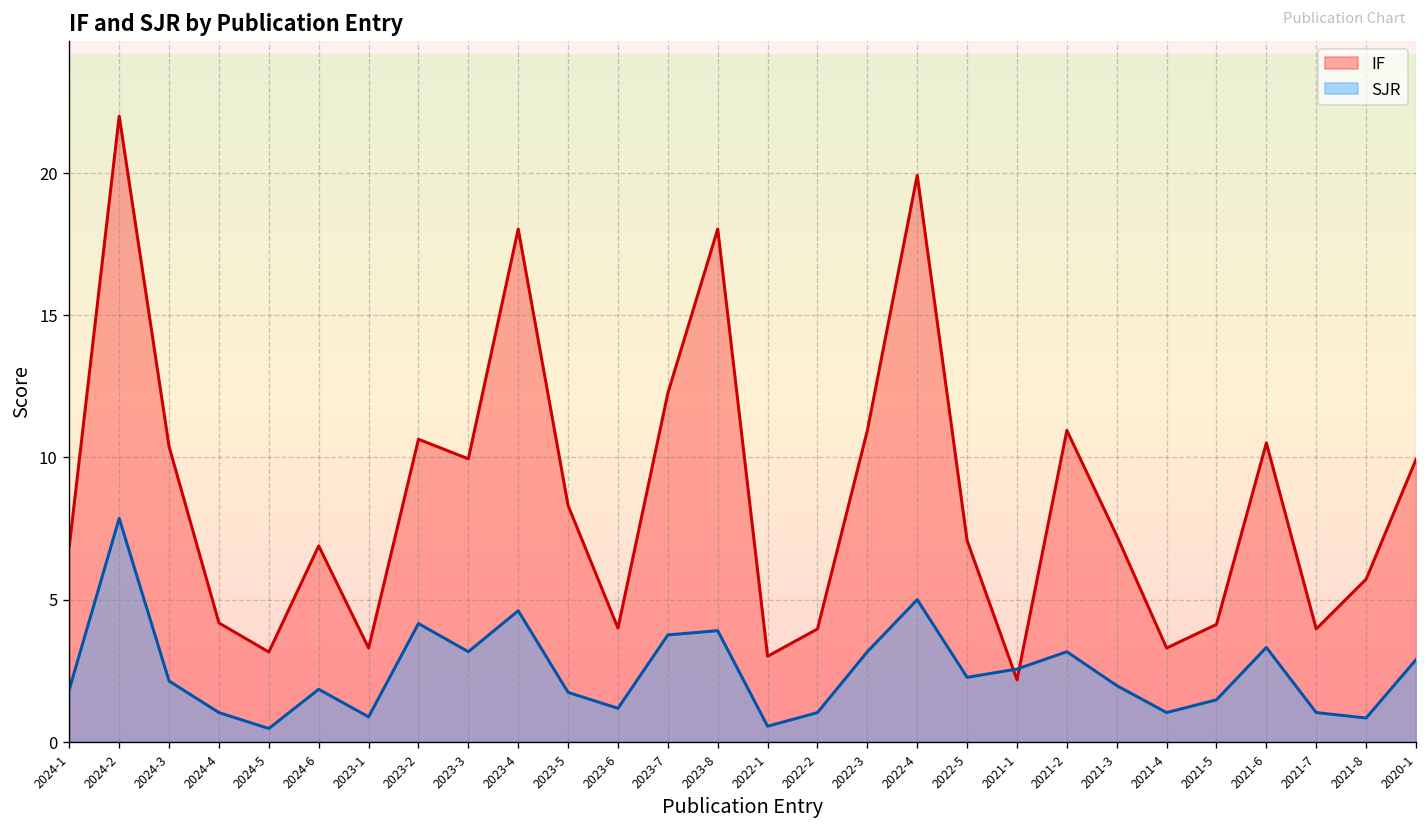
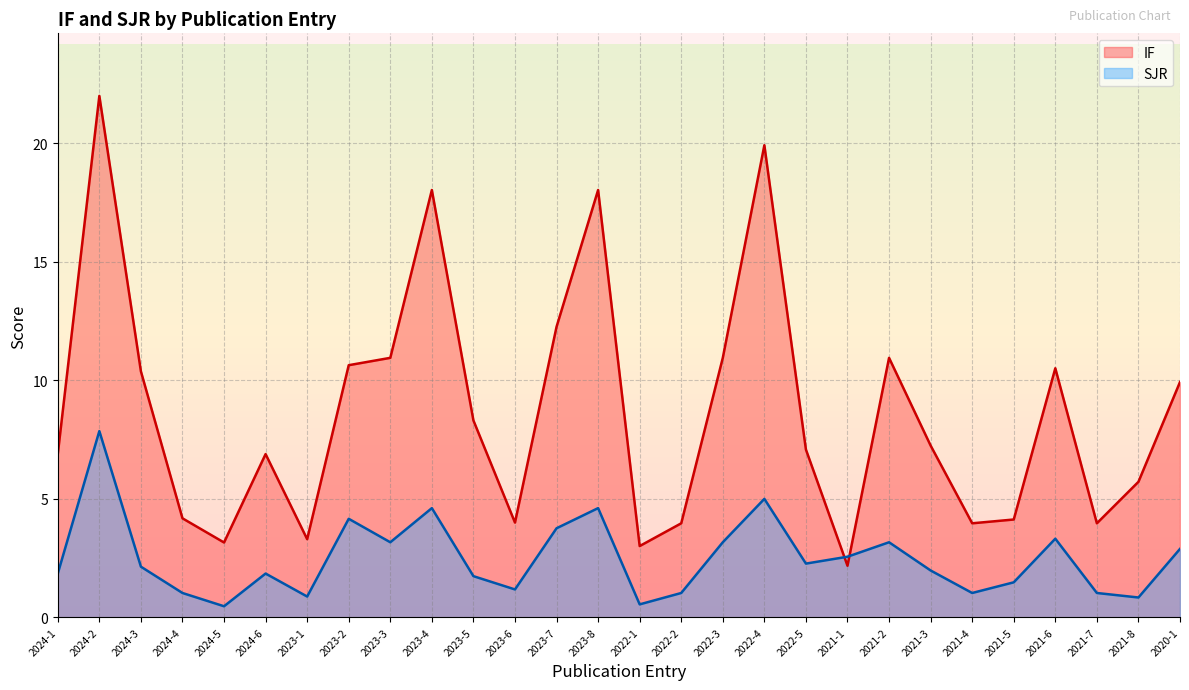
IF, 2023-3: 10.0 -> 11.0
SJR, 2023-8: 3.9 -> 4.6
IF, 2021-4: 3.3 -> 4.0
